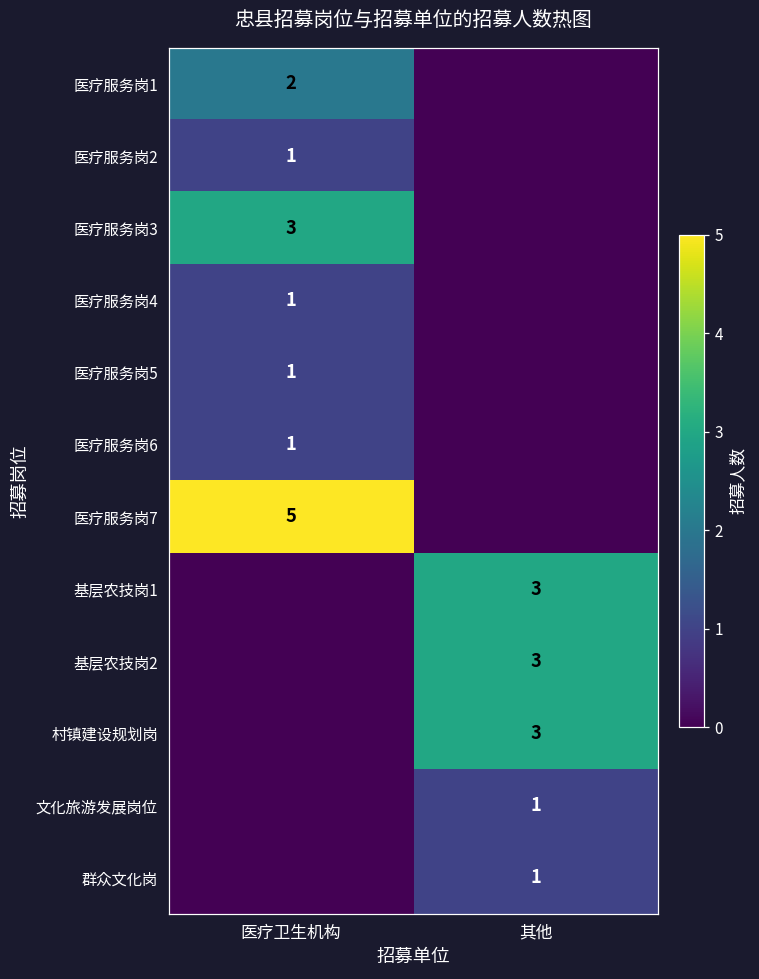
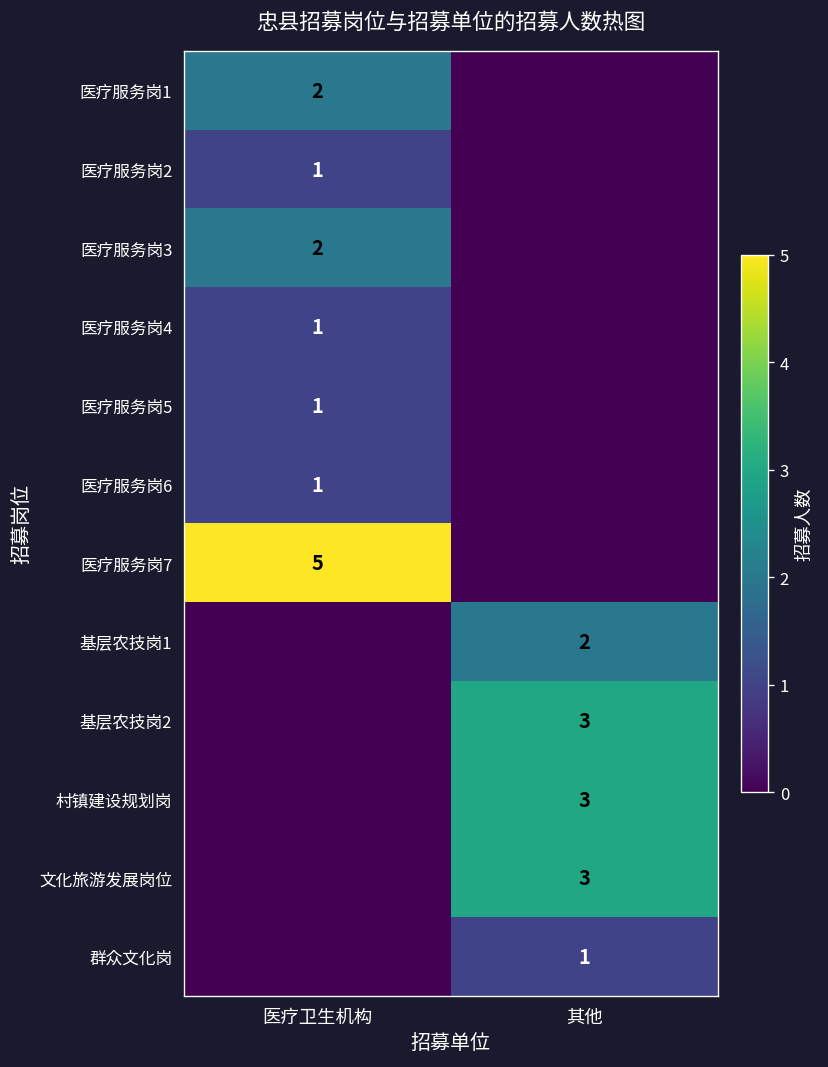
医疗服务岗3, 医疗卫生机构: 3 -> 2
基层农技岗1, 其他: 3 -> 2
文化旅游发展岗位, 其他: 1 -> 3
